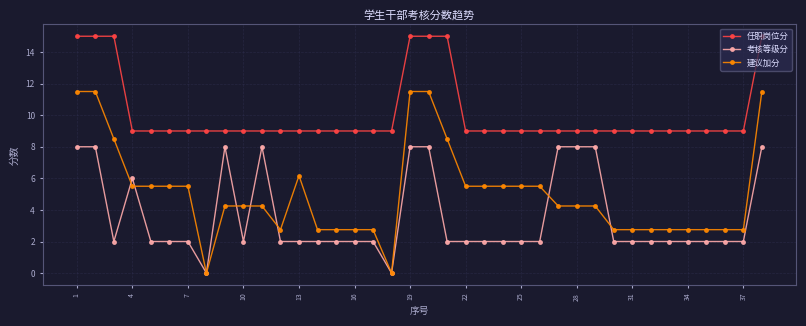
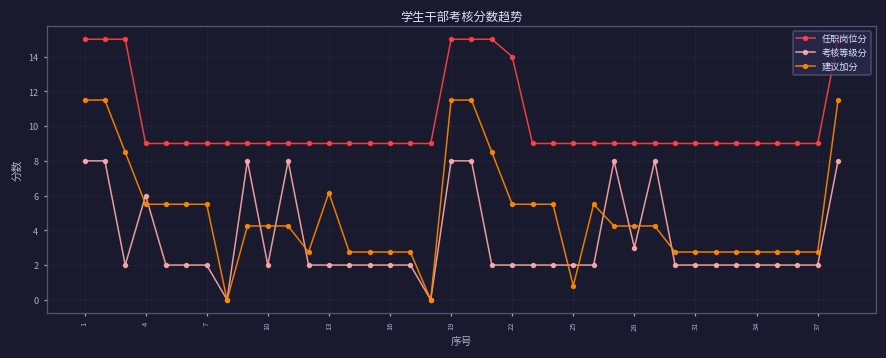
任职岗位分, 22: 9 -> 14
建议加分, 25: 5.5 -> 0.8
考核等级分, 28: 8 -> 3
